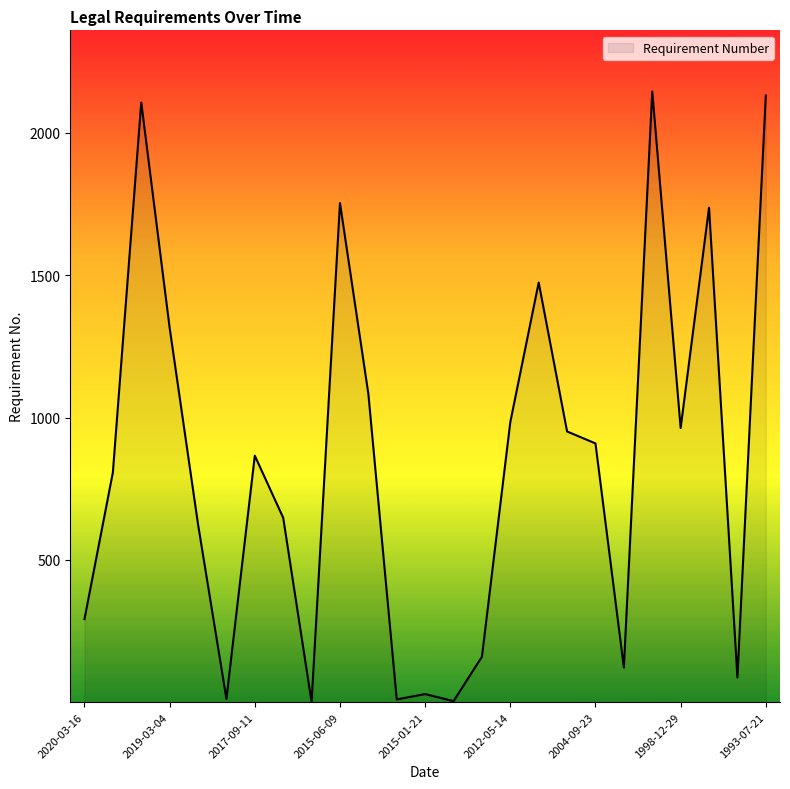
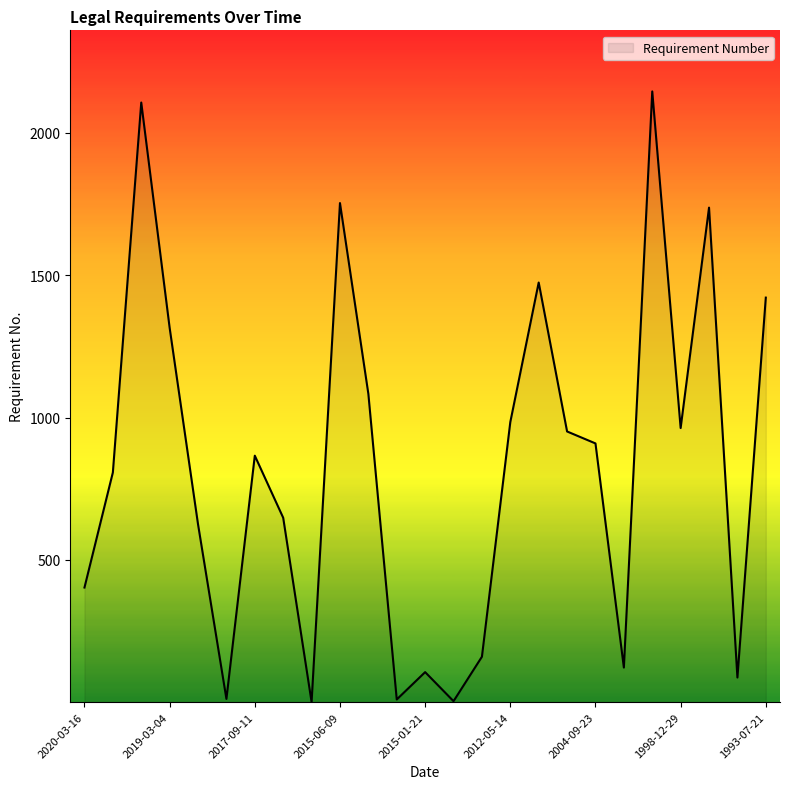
2020-03-16: 290 -> 400
2015-01-21: 30 -> 110
1993-07-21: 2130 -> 1420
